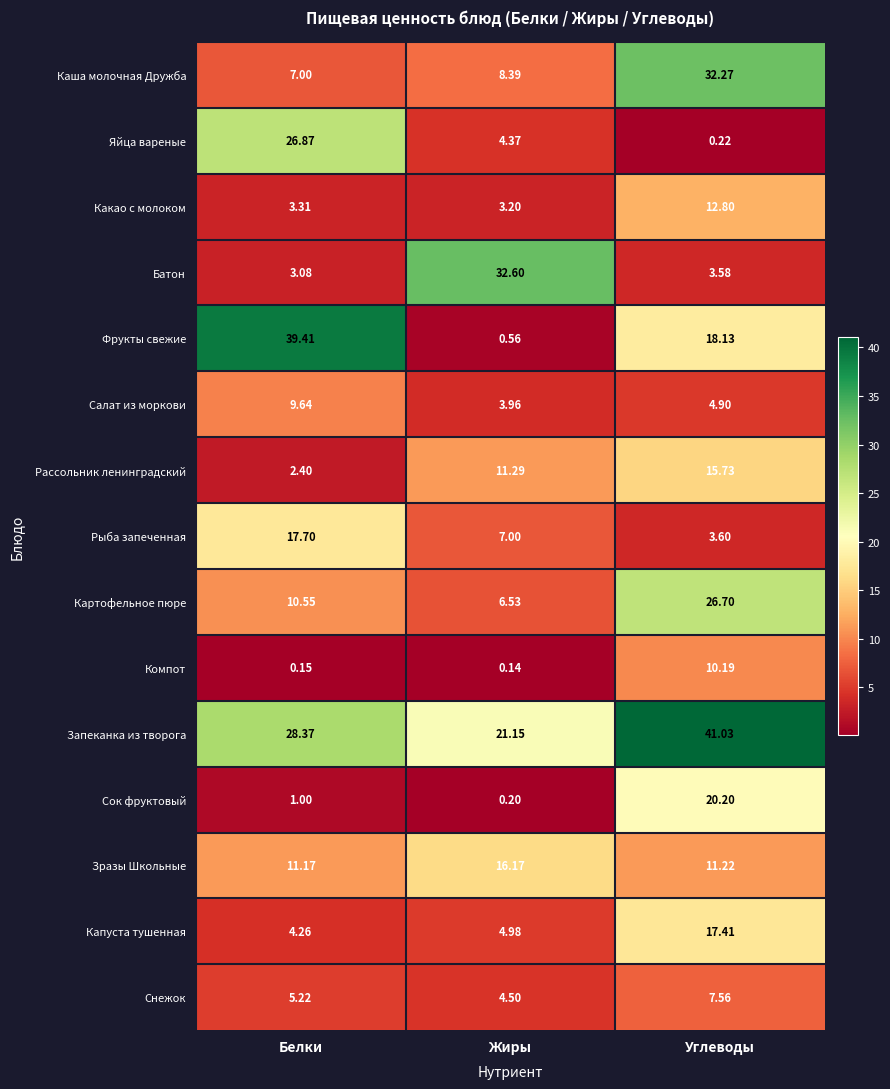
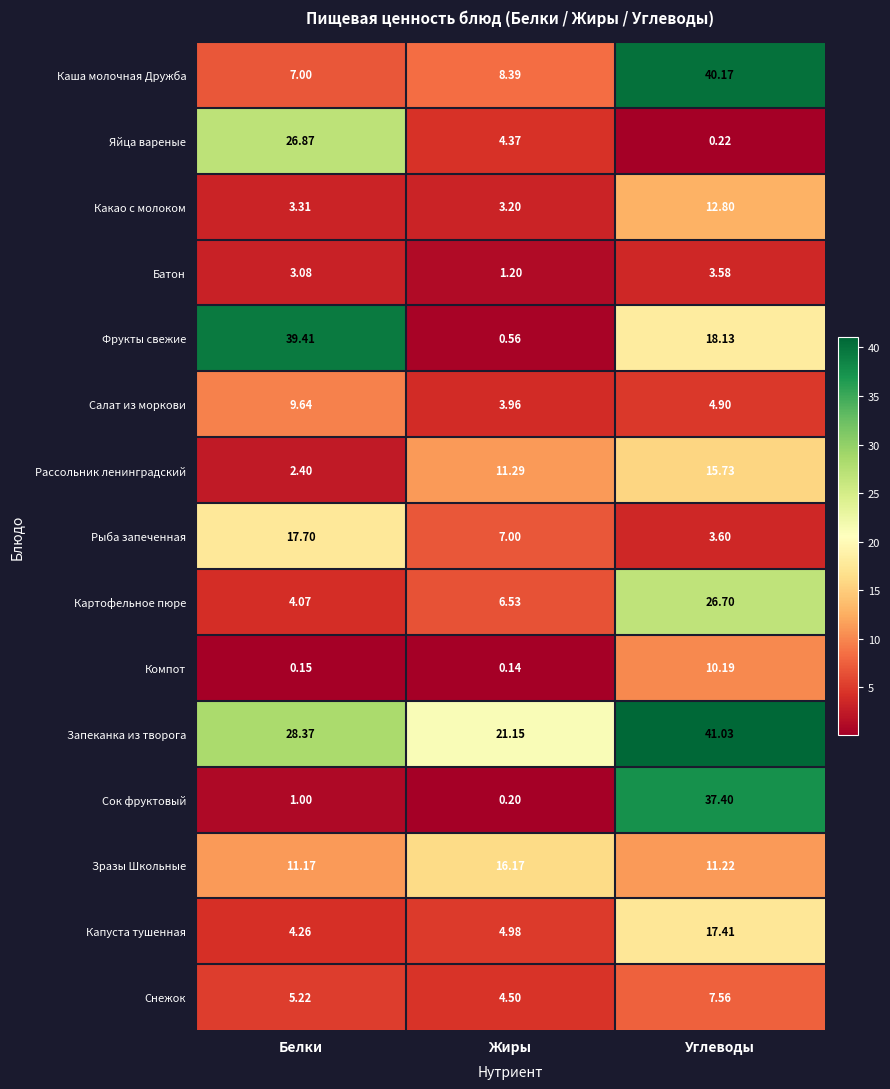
Каша молочная Дружба, Углеводы: 32.27 -> 40.17
Батон, Жиры: 32.60 -> 1.20
Картофельное пюре, Белки: 10.55 -> 4.07
Сок фруктовый, Углеводы: 20.20 -> 37.40
